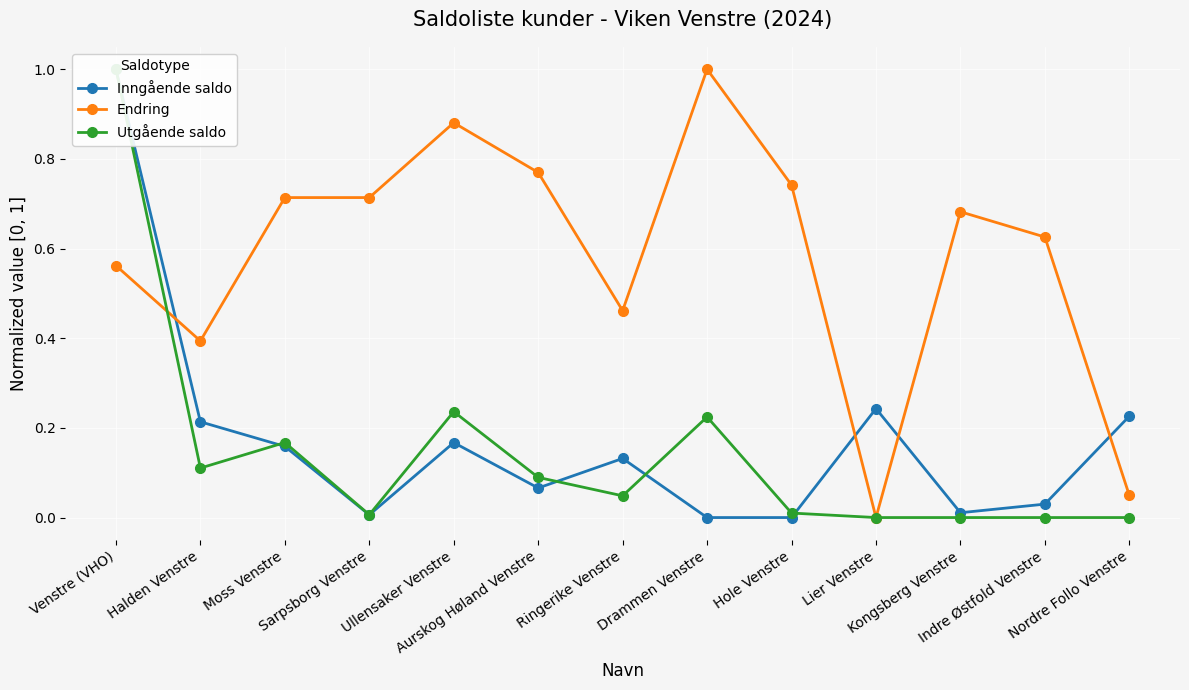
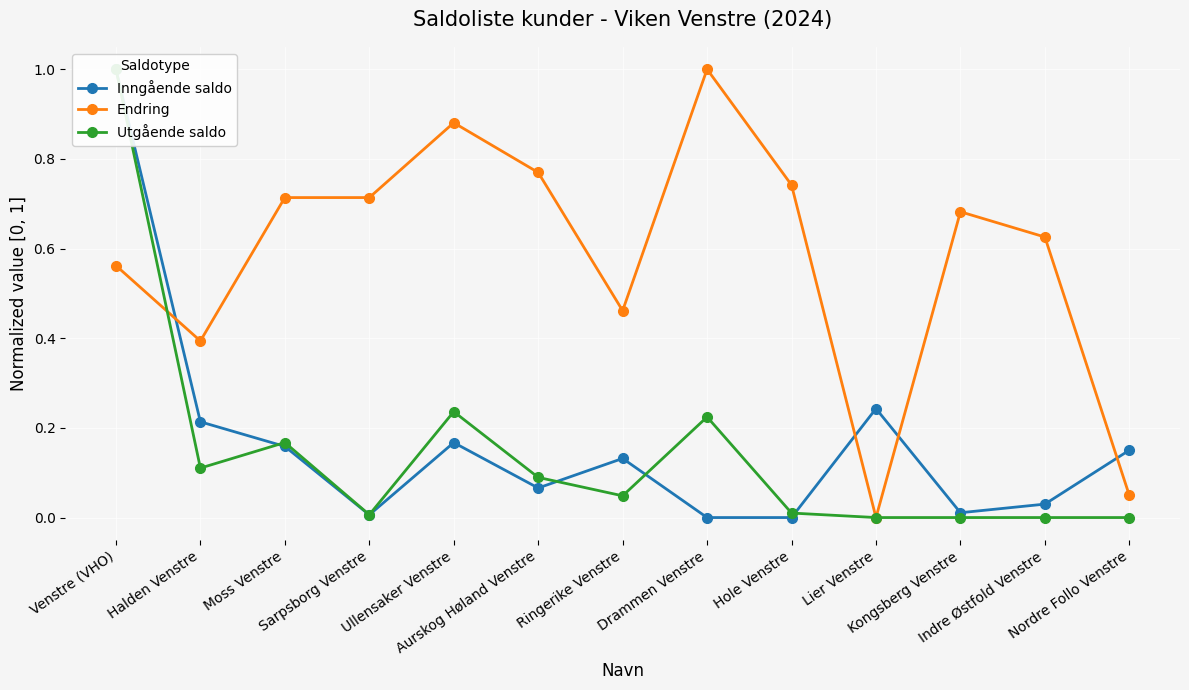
Inngående saldo, Nordre Follo Venstre: 0.23 -> 0.15
